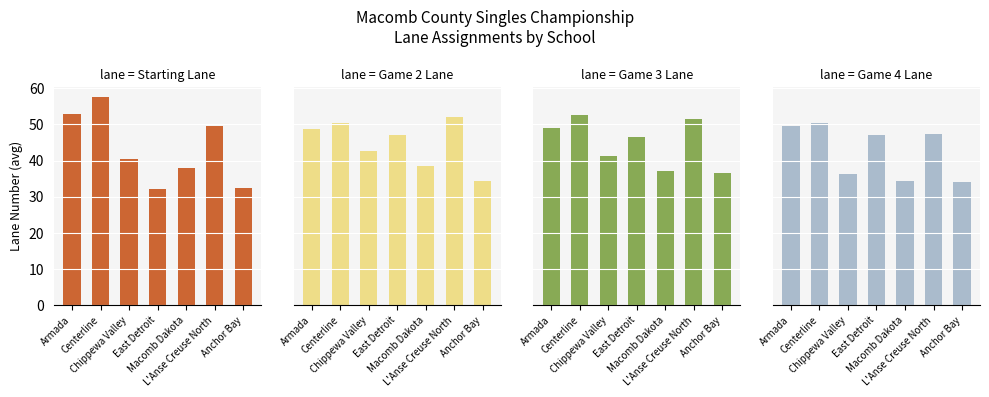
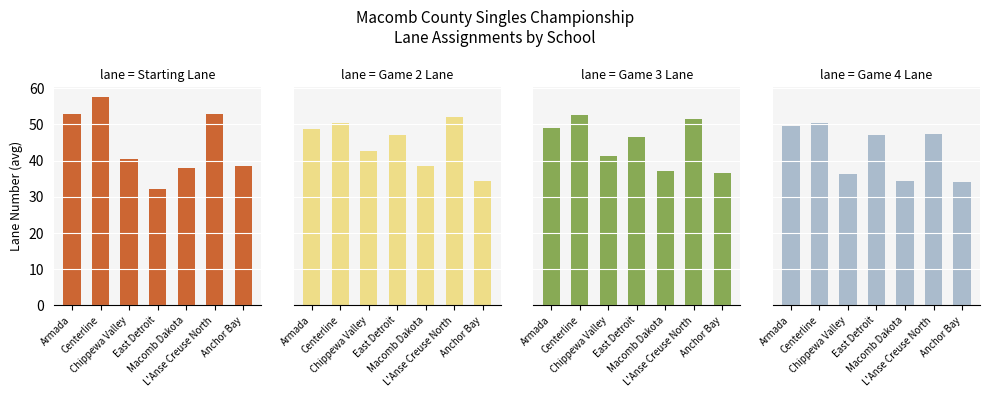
lane = Starting Lane, L'Anse Creuse North: 50 -> 53
lane = Starting Lane, Anchor Bay: 33 -> 38
